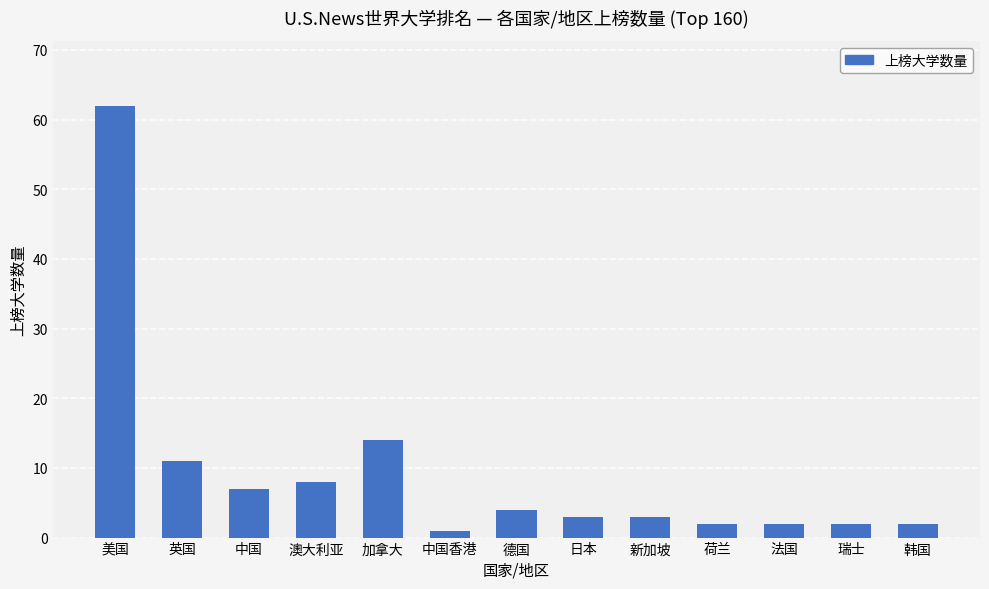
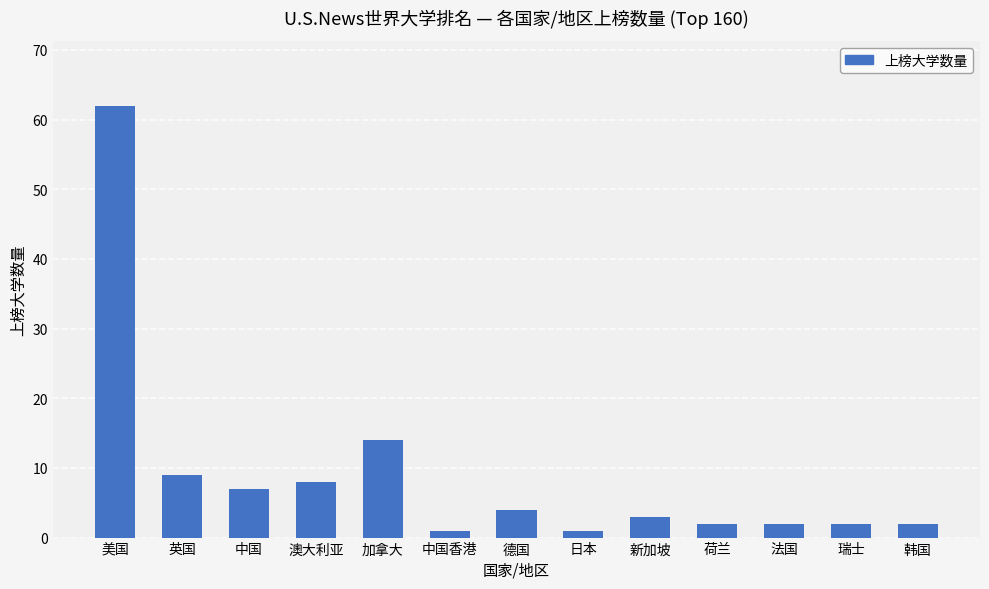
英国: 11 -> 9
日本: 3 -> 1
